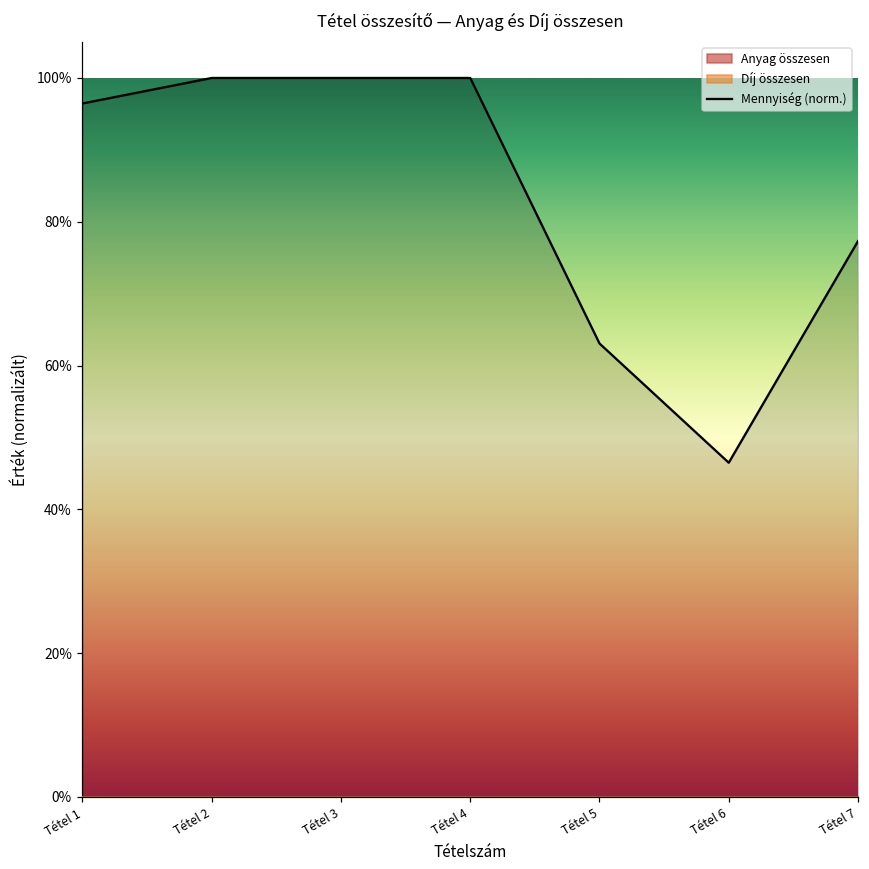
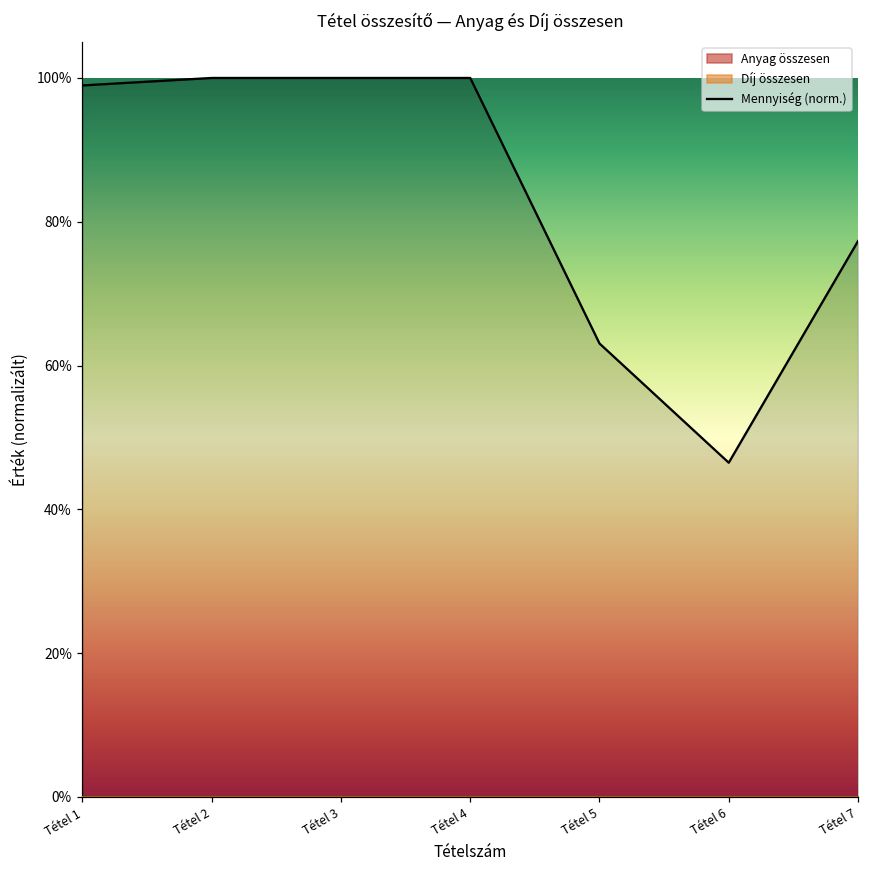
Mennyiség (norm.), Tétel 1: 96% -> 99%
